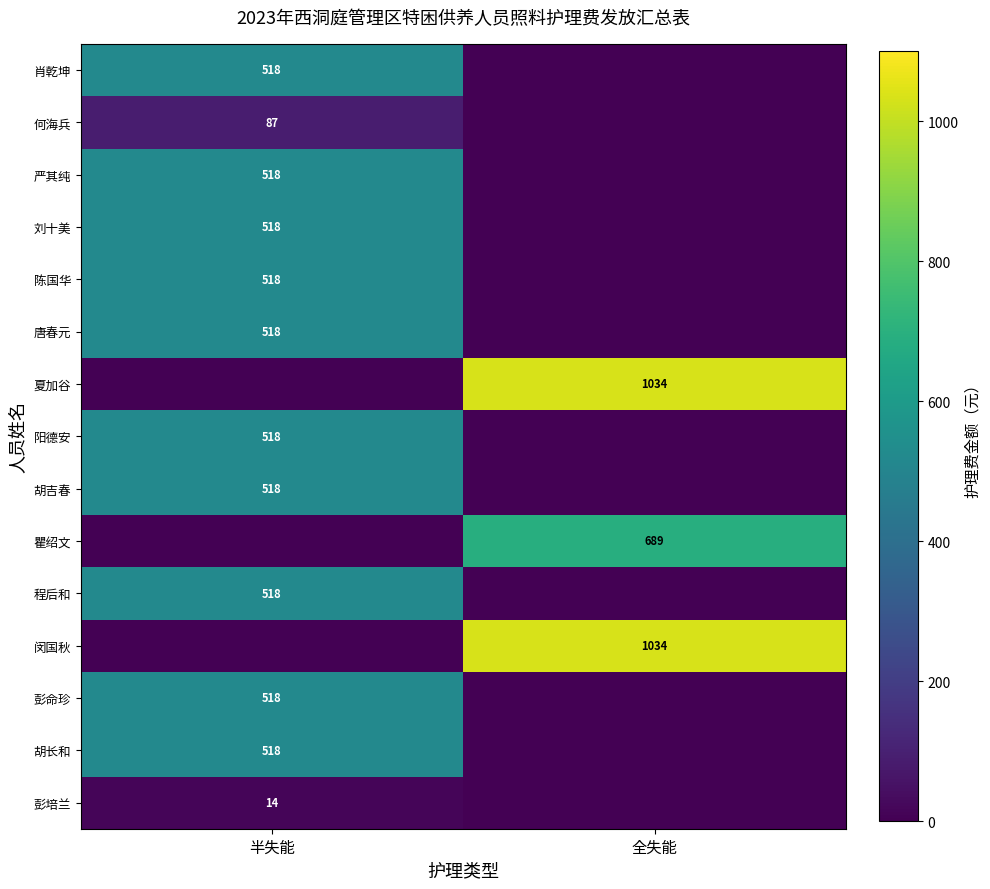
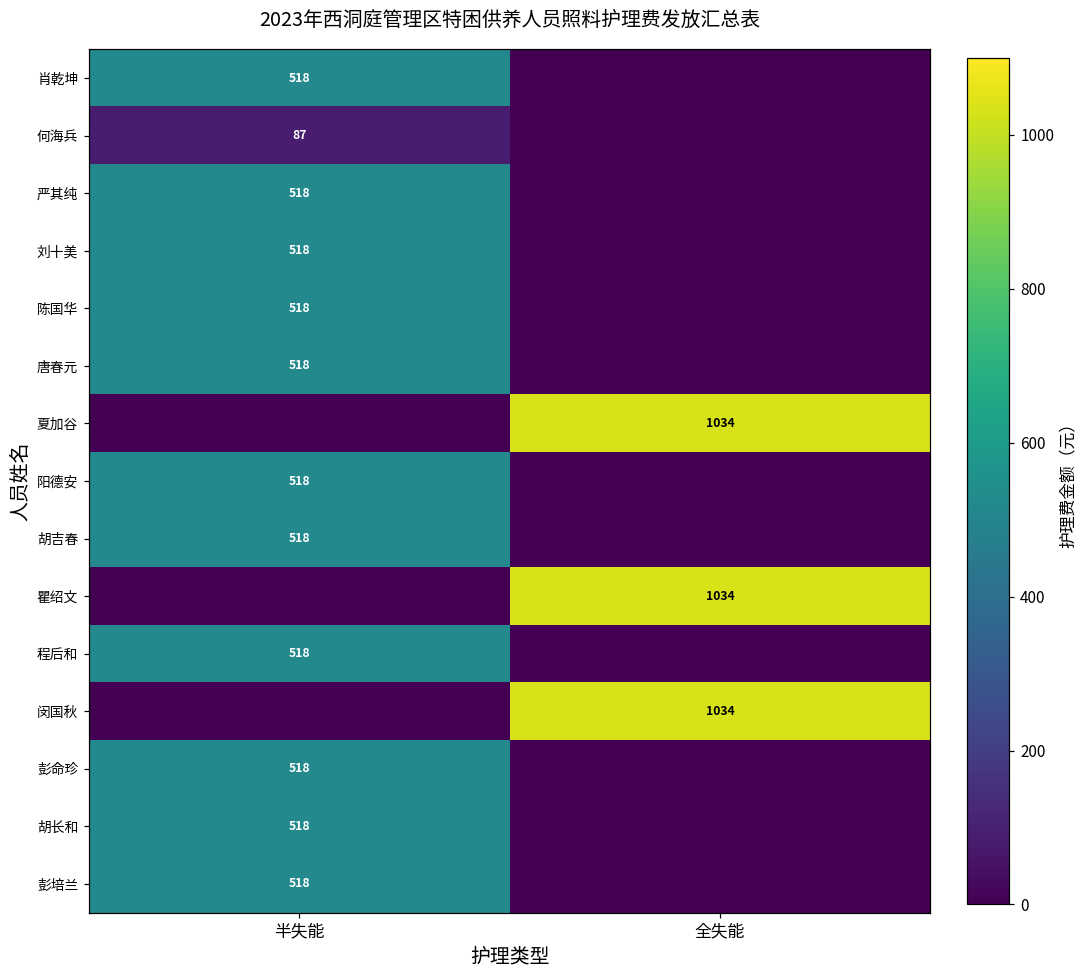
瞿绍文, 全失能: 689 -> 1034
彭培兰, 半失能: 14 -> 518
